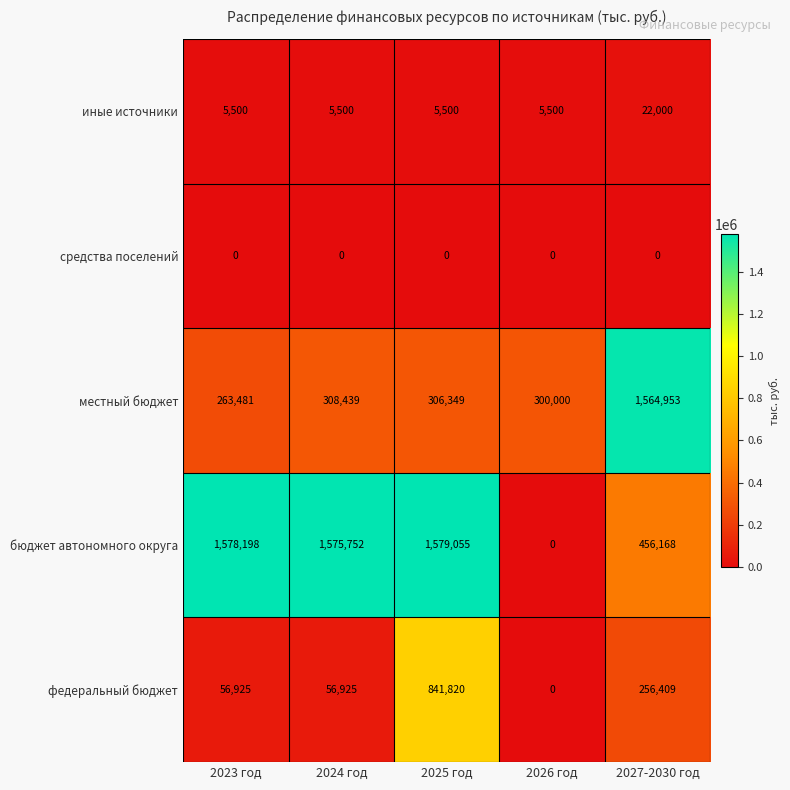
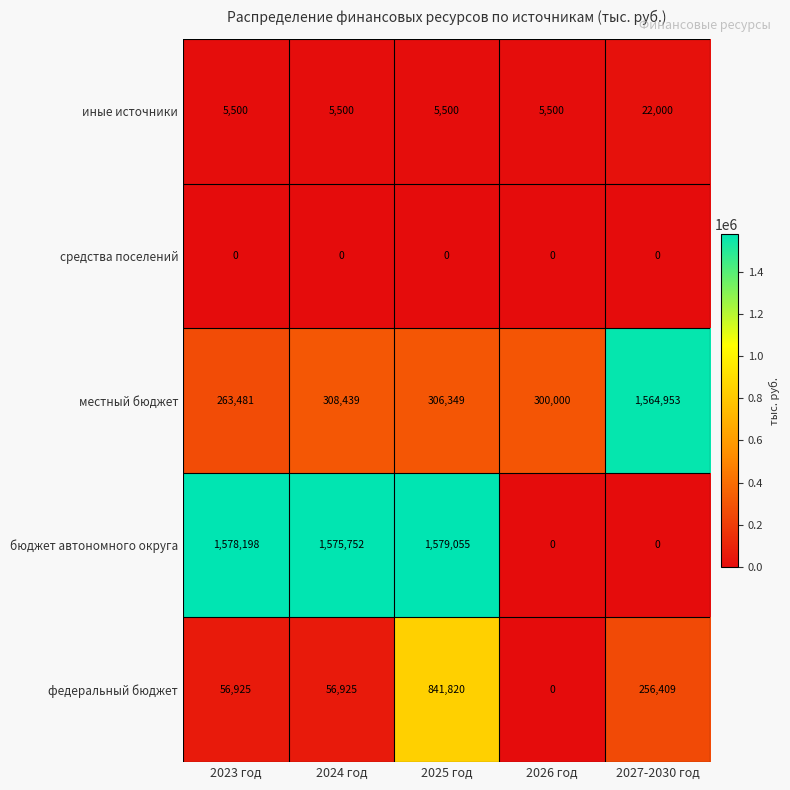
бюджет автономного округа, 2027-2030 год: 456,168 -> 0
